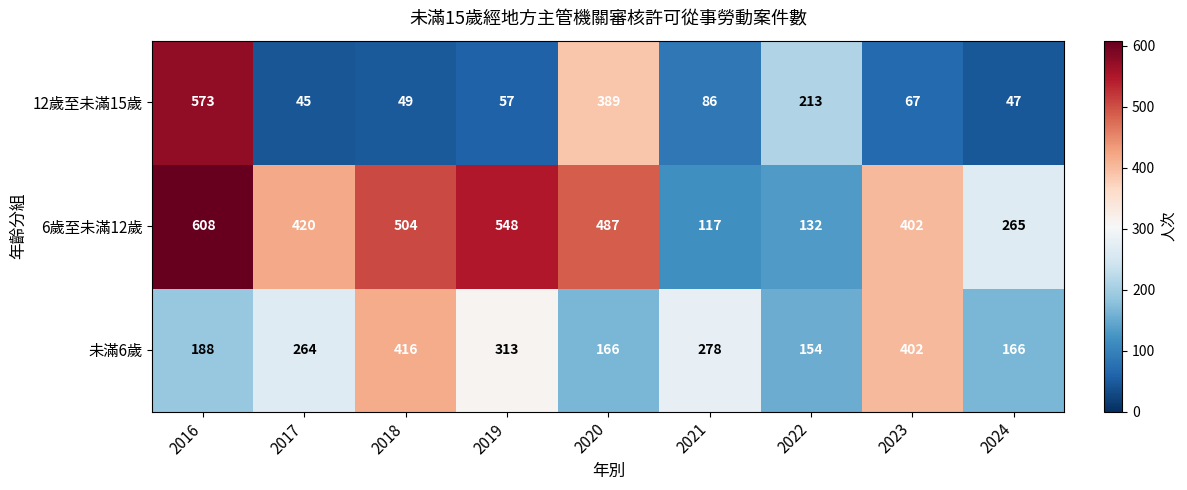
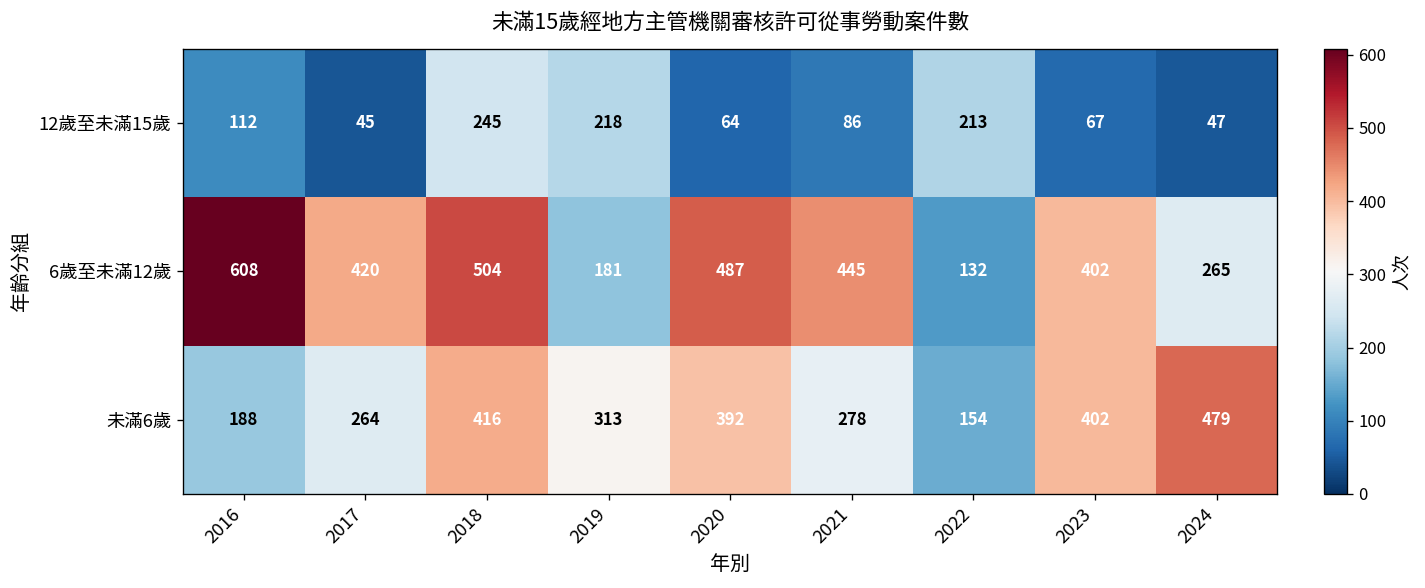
12歲至未滿15歲, 2016: 573 -> 112
12歲至未滿15歲, 2018: 49 -> 245
12歲至未滿15歲, 2019: 57 -> 218
12歲至未滿15歲, 2020: 389 -> 64
6歲至未滿12歲, 2019: 548 -> 181
6歲至未滿12歲, 2021: 117 -> 445
未滿6歲, 2020: 166 -> 392
未滿6歲, 2024: 166 -> 479
